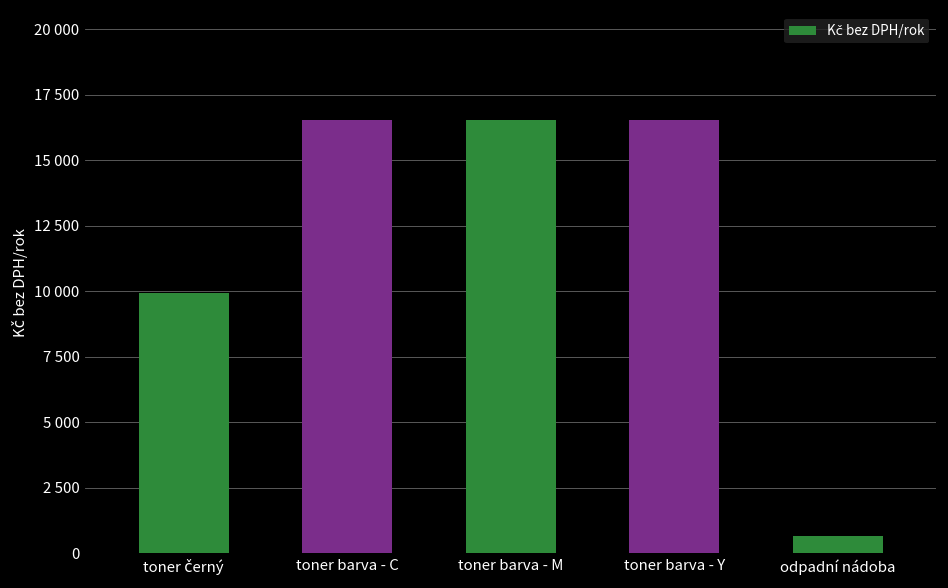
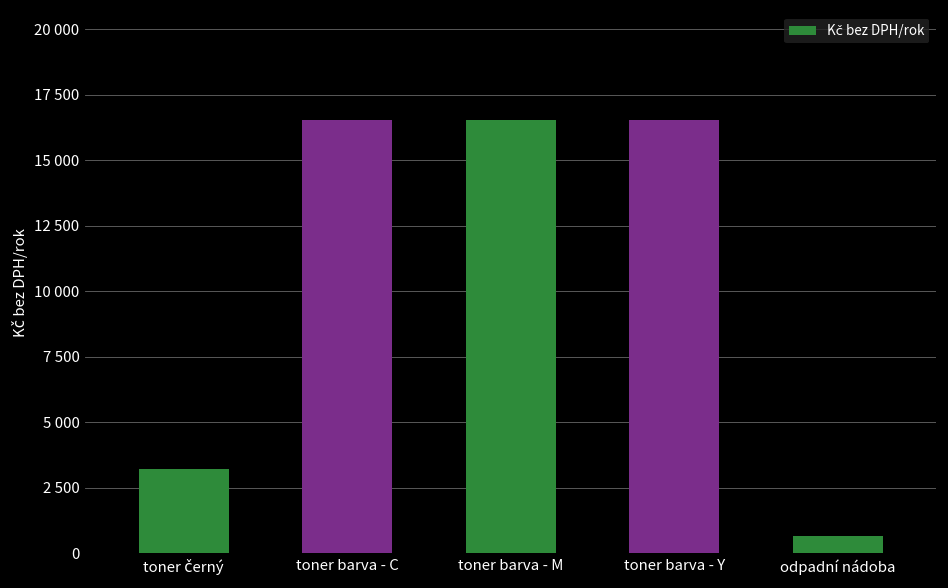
toner černý: 9900 -> 3200
